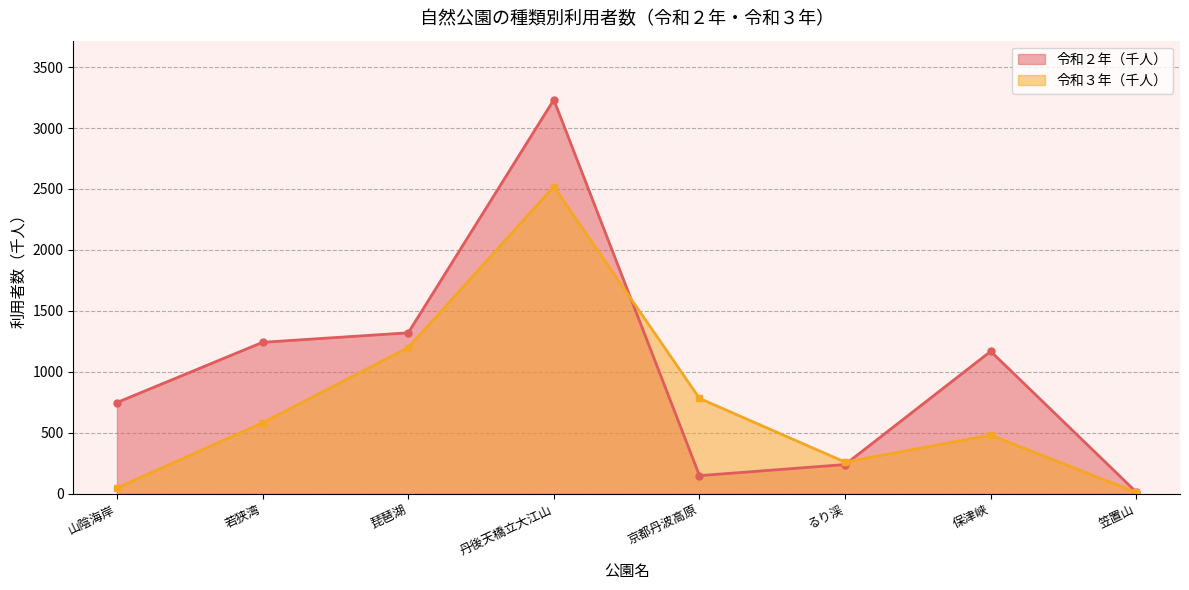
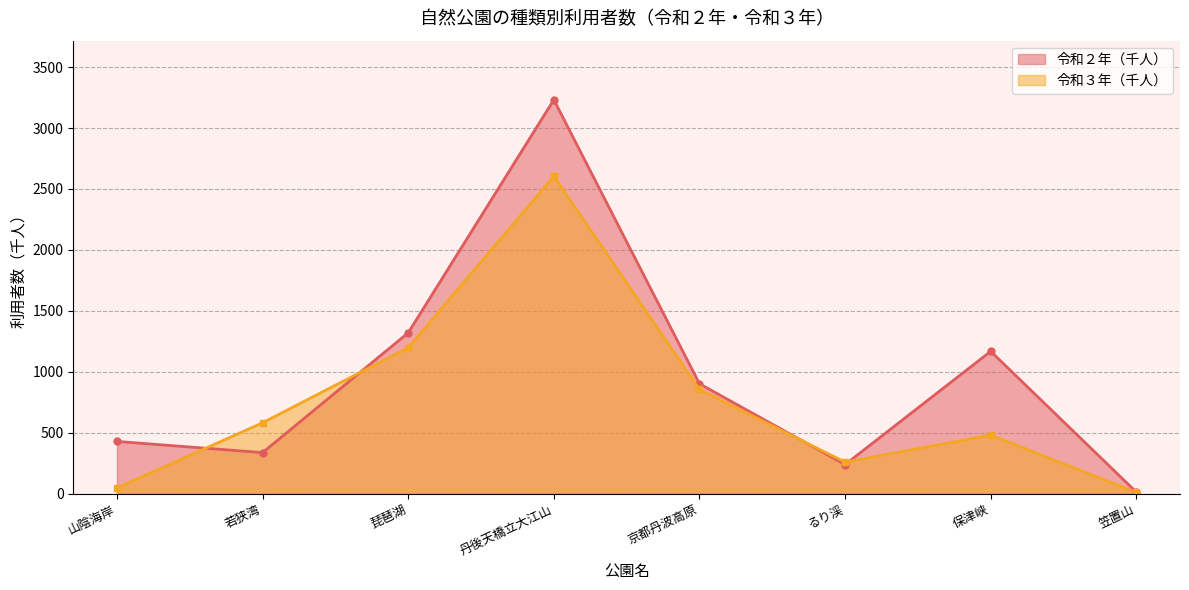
令和２年（千人）, 山陰海岸: 750 -> 430
令和２年（千人）, 若狭湾: 1240 -> 340
令和３年（千人）, 丹後天橋立大江山: 2520 -> 2600
令和２年（千人）, 京都丹波高原: 150 -> 900
令和３年（千人）, 京都丹波高原: 780 -> 860
